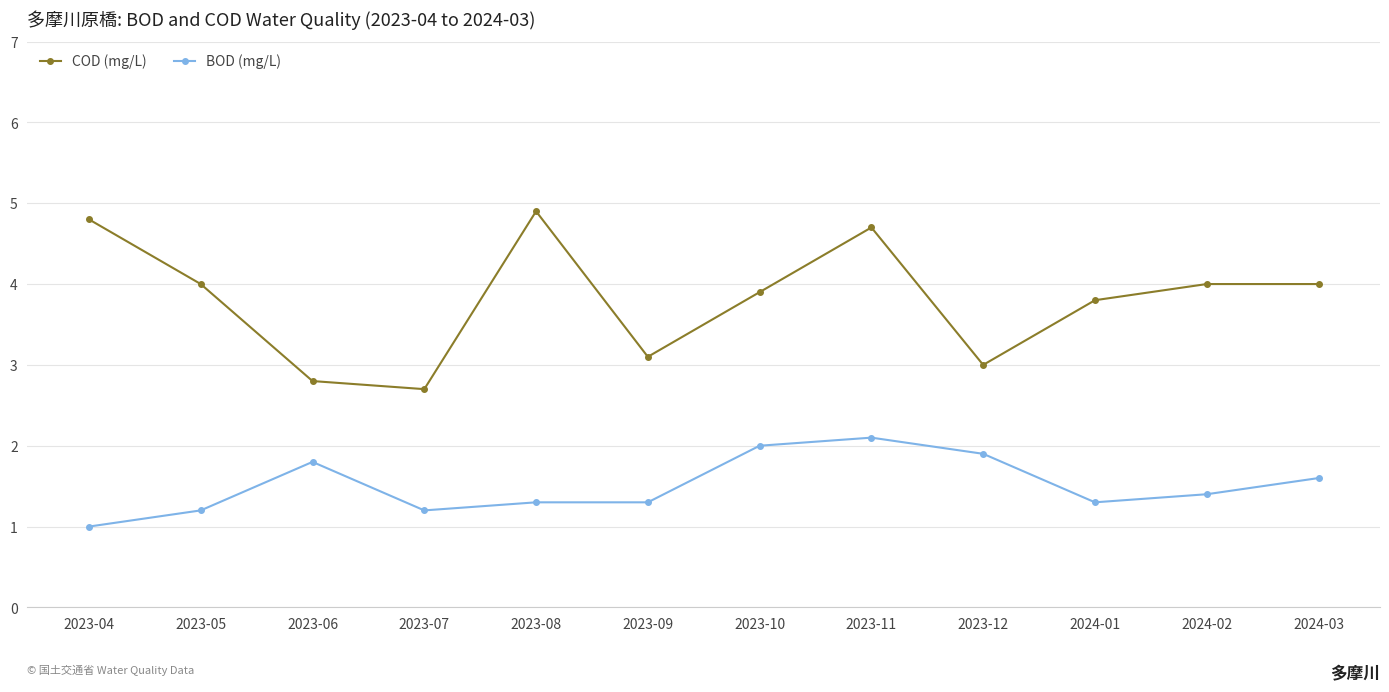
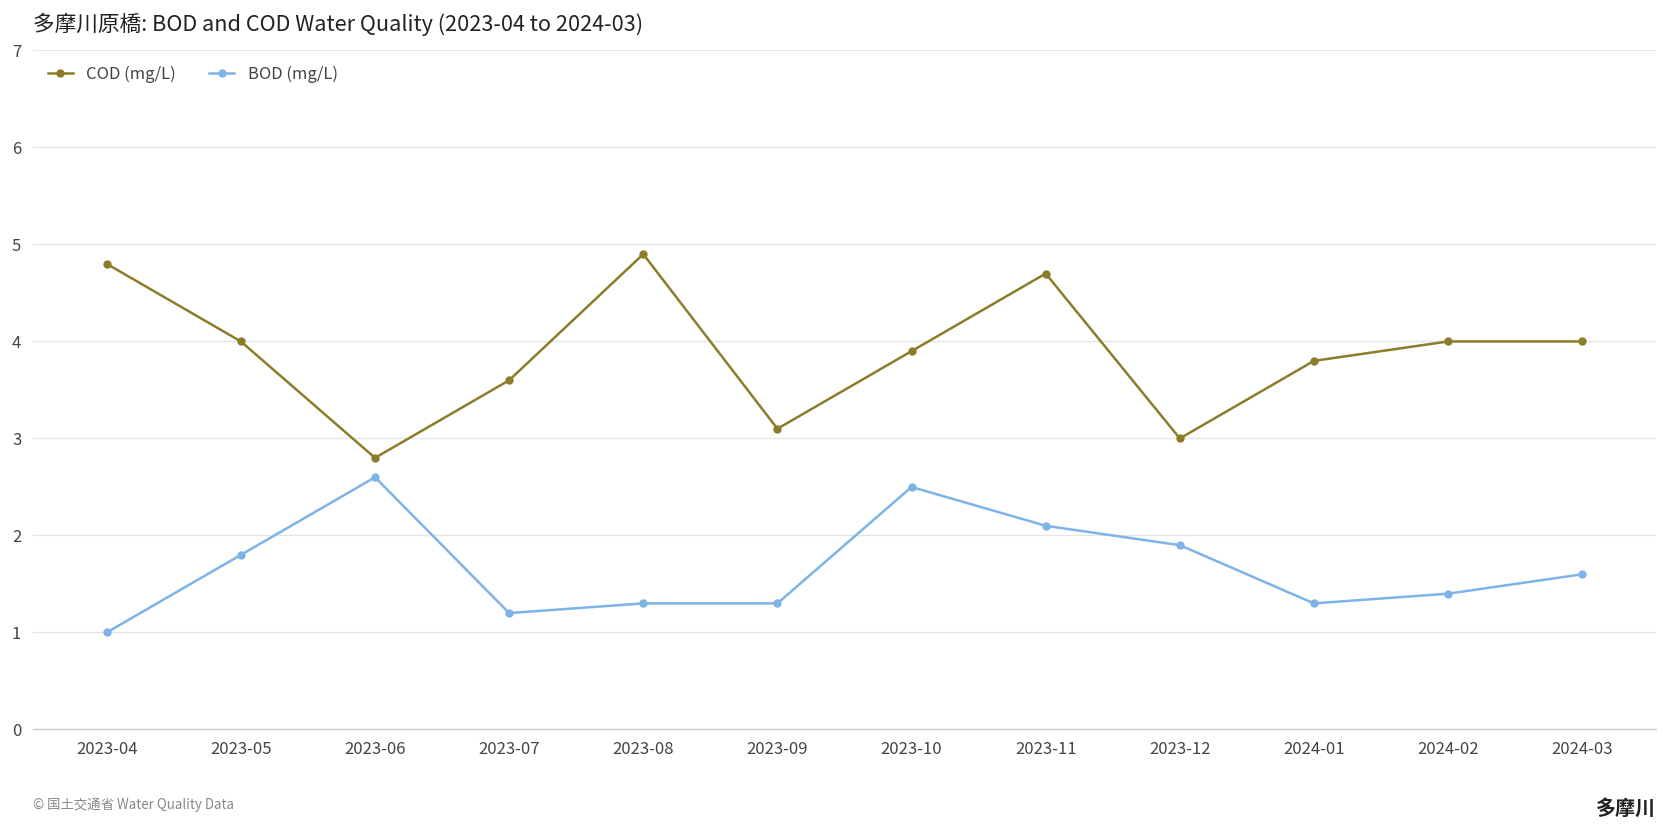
BOD (mg/L), 2023-05: 1.2 -> 1.8
BOD (mg/L), 2023-06: 1.8 -> 2.6
COD (mg/L), 2023-07: 2.7 -> 3.6
BOD (mg/L), 2023-10: 2.0 -> 2.5
